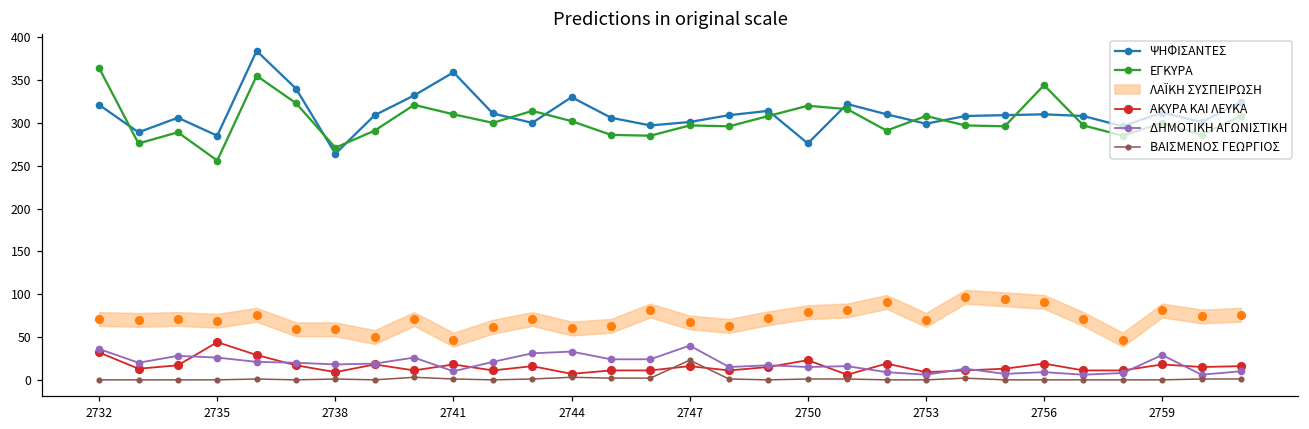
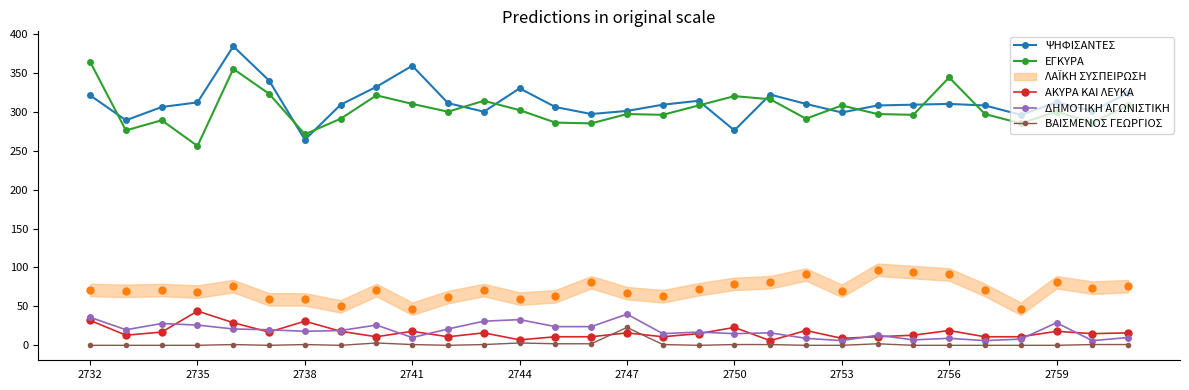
ΨΗΦΙΣΑΝΤΕΣ, 2735: 290 -> 310
ΑΚΥΡΑ ΚΑΙ ΛΕΥΚΑ, 2738: 10 -> 30
